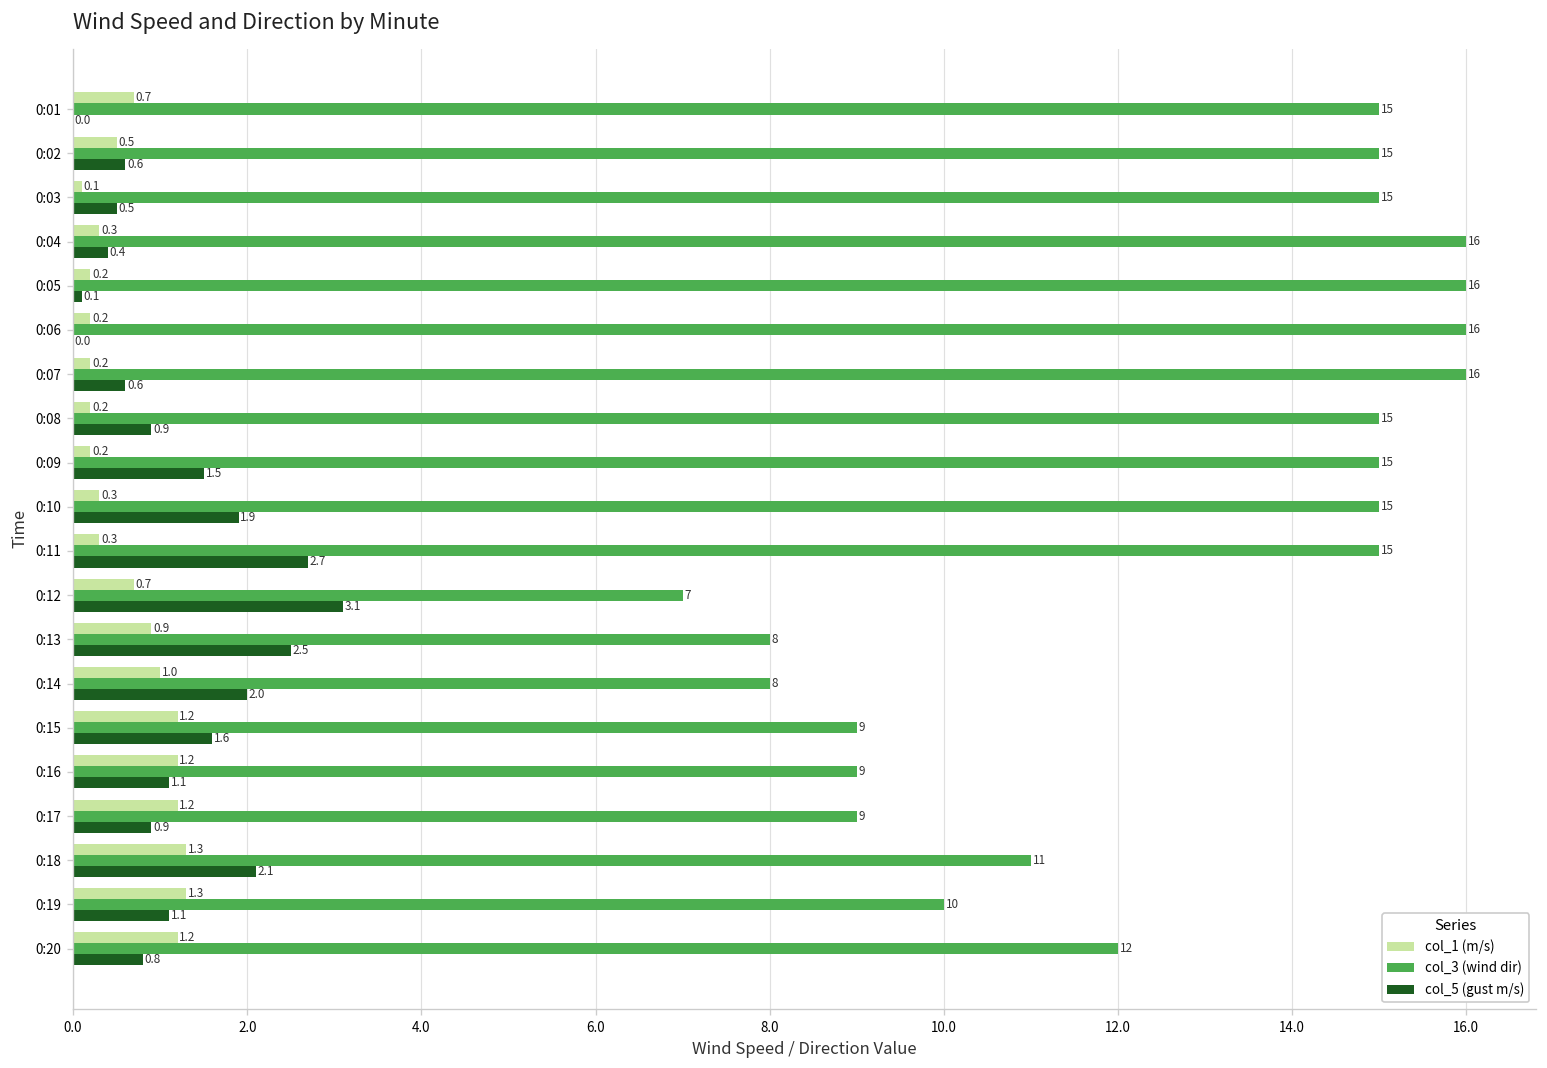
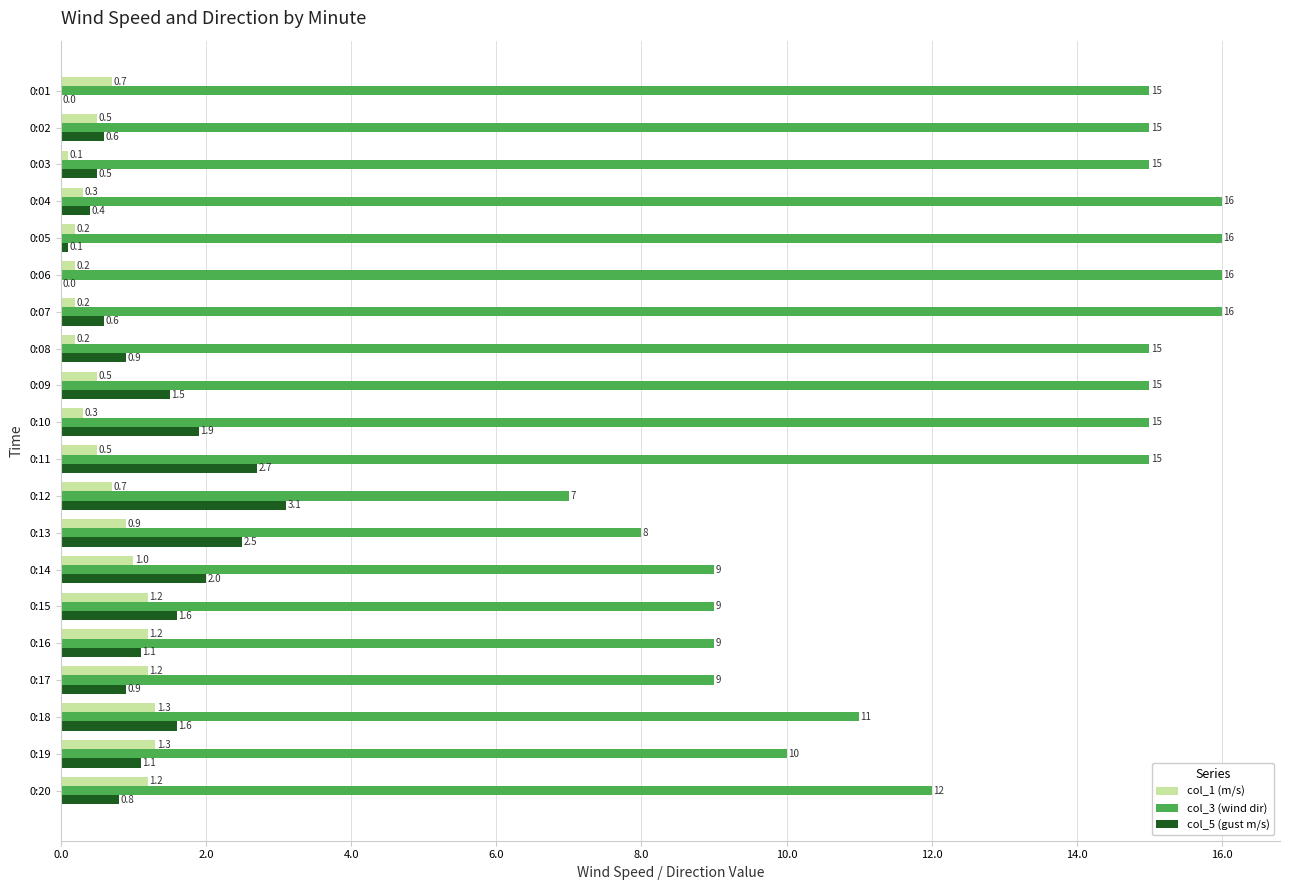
col_1 (m/s), 0:09: 0.2 -> 0.5
col_1 (m/s), 0:11: 0.3 -> 0.5
col_3 (wind dir), 0:14: 8 -> 9
col_5 (gust m/s), 0:18: 2.1 -> 1.6
